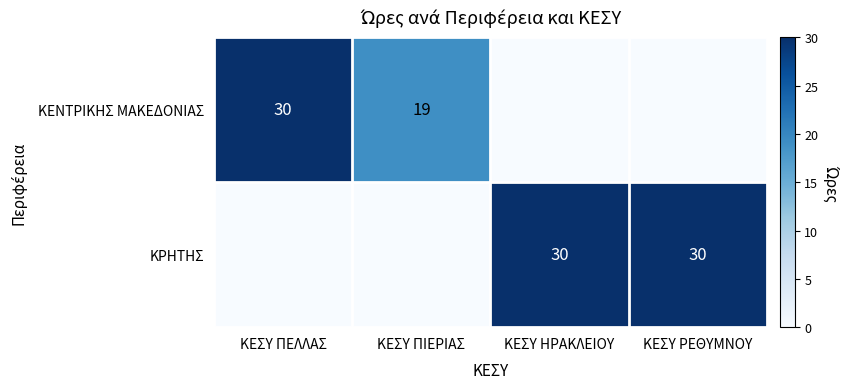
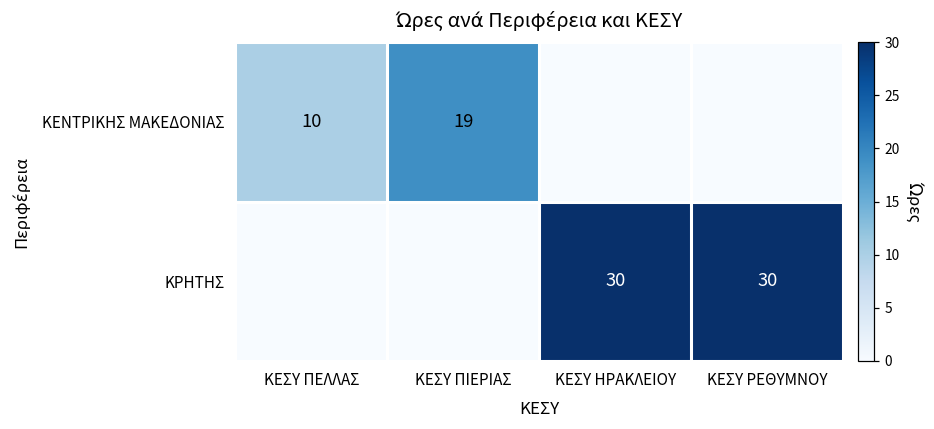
ΚΕΝΤΡΙΚΗΣ ΜΑΚΕΔΟΝΙΑΣ, ΚΕΣΥ ΠΕΛΛΑΣ: 30 -> 10
